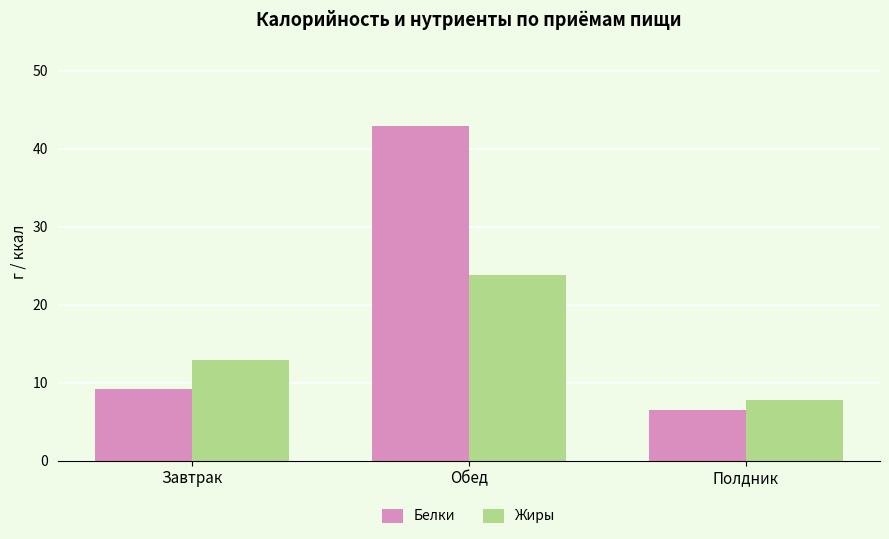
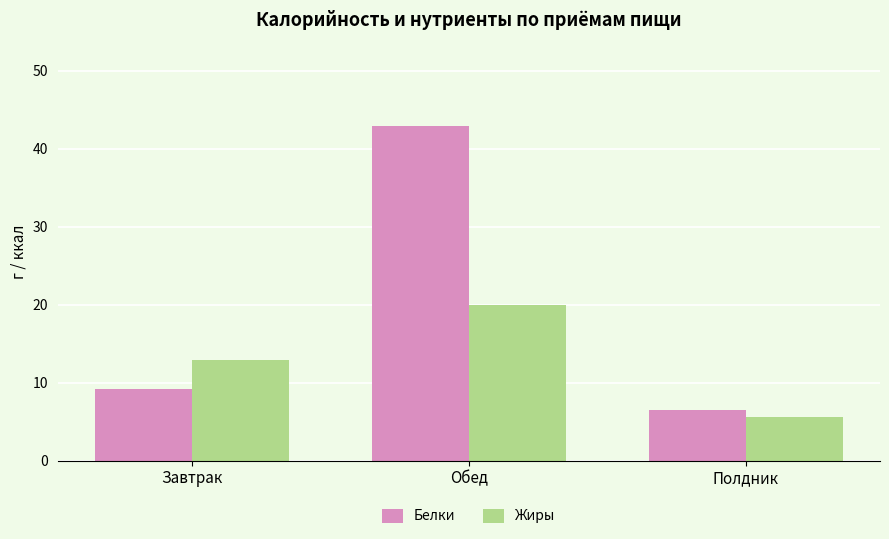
Жиры, Обед: 24 -> 20
Жиры, Полдник: 8 -> 6
